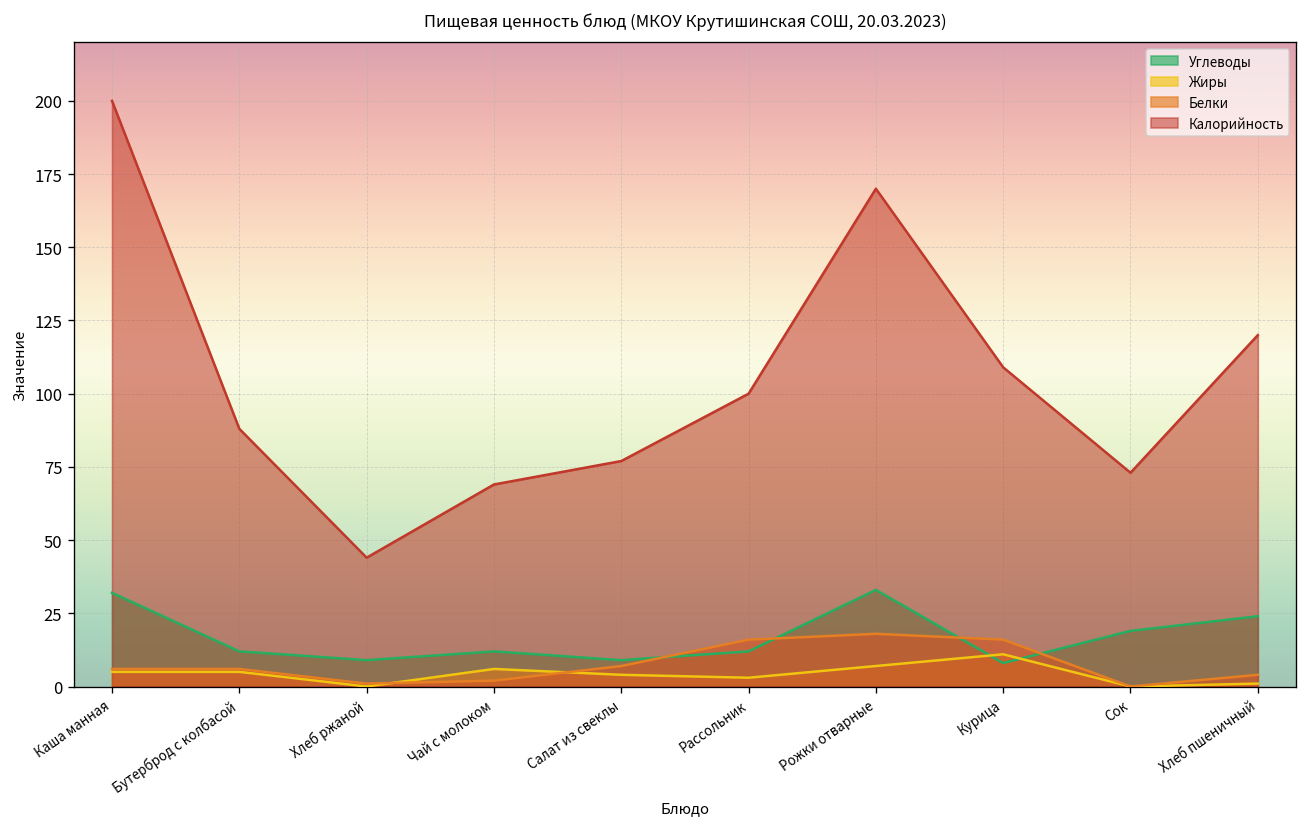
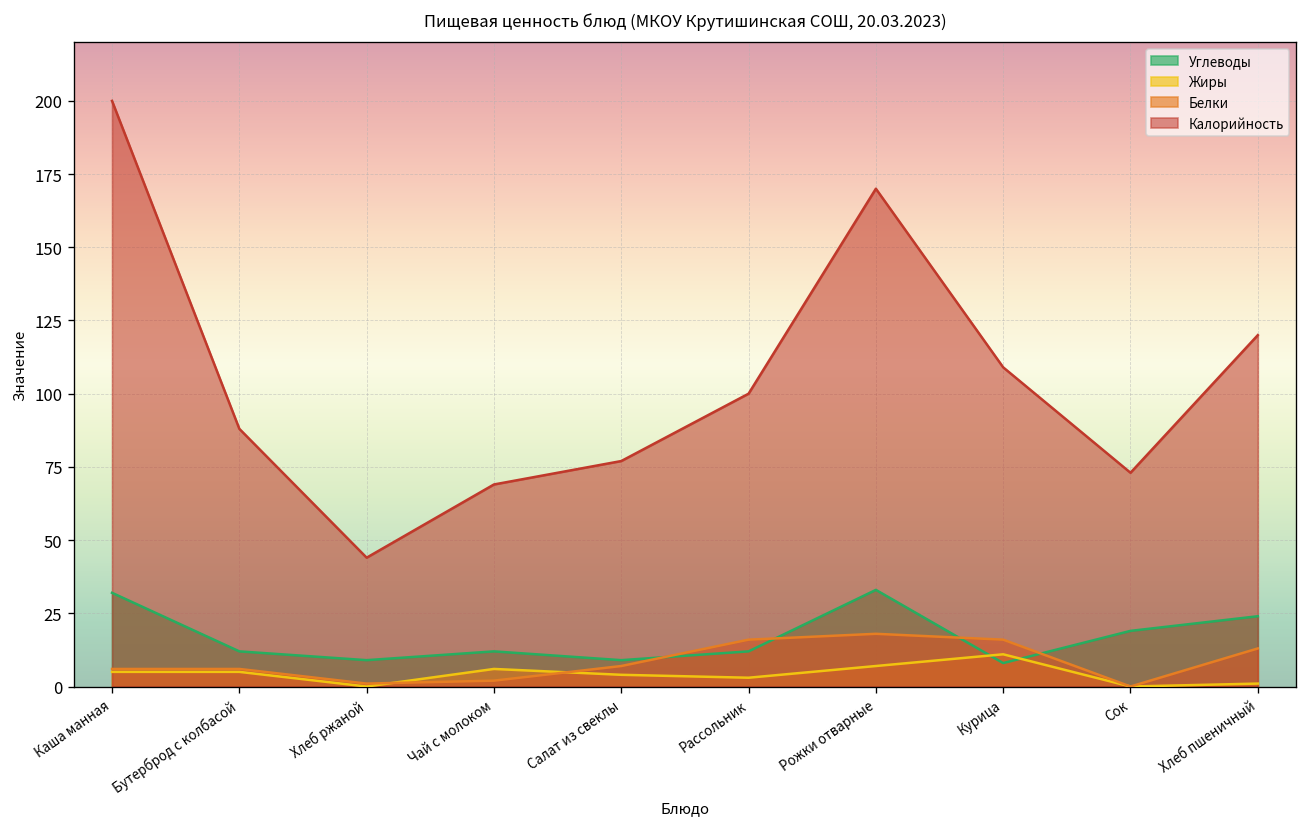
Белки, Хлеб пшеничный: 4 -> 13
